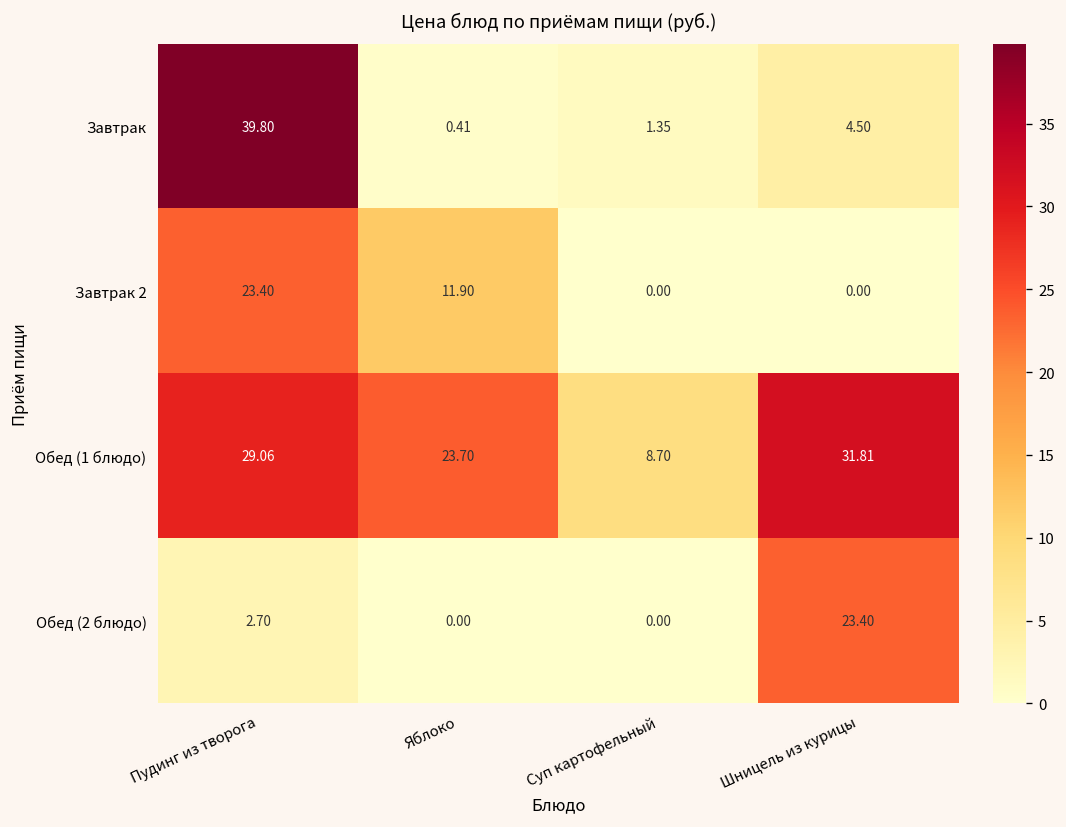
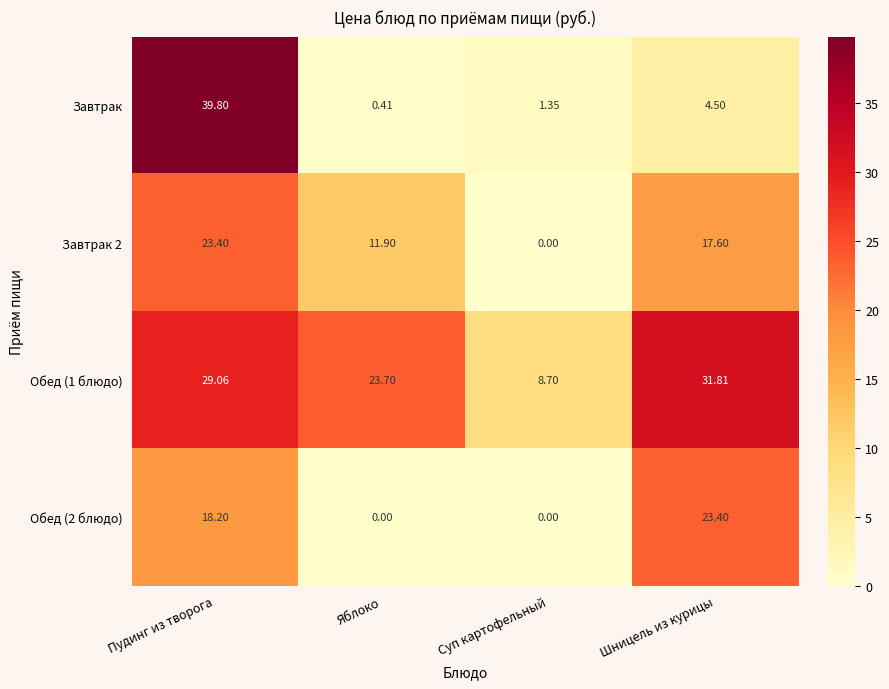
Завтрак 2, Шницель из курицы: 0.00 -> 17.60
Обед (2 блюдо), Пудинг из творога: 2.70 -> 18.20
